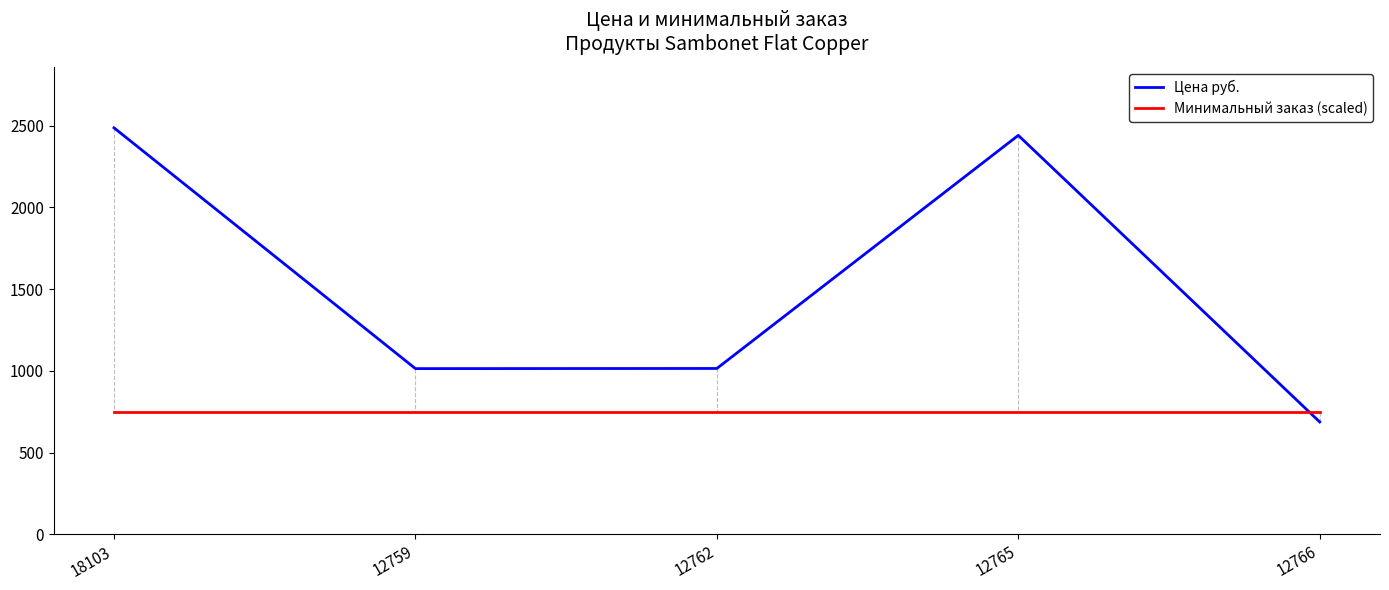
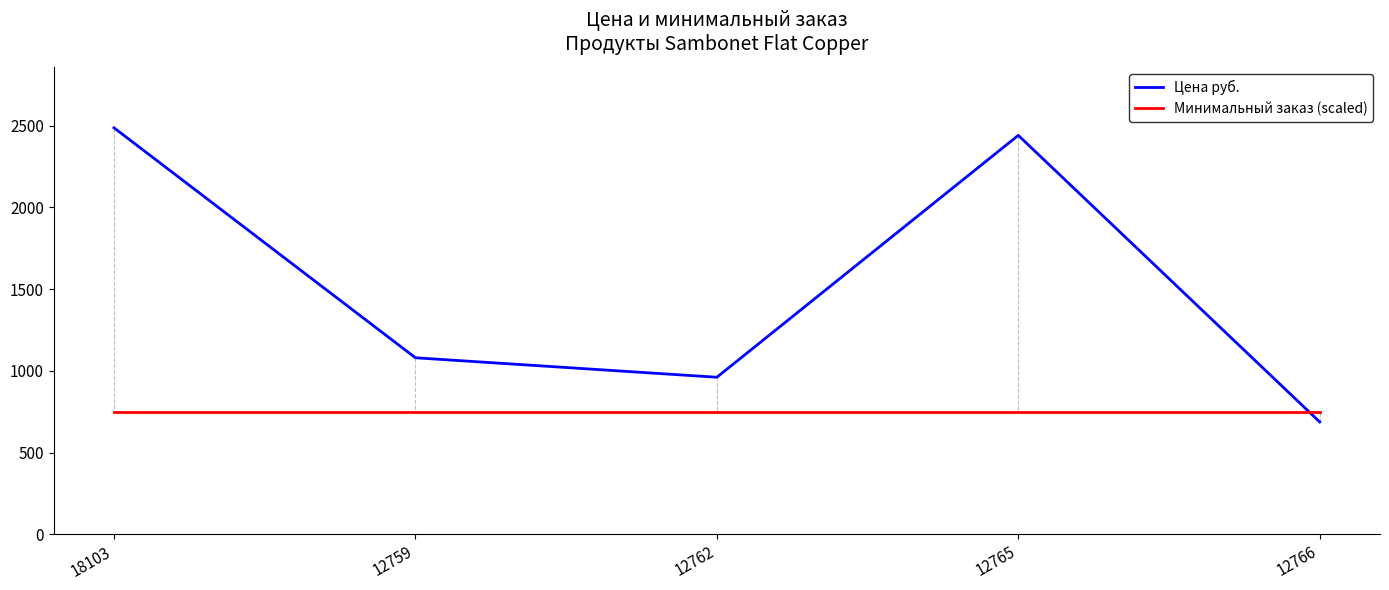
Цена руб., 12759: 1010 -> 1080
Цена руб., 12762: 1010 -> 960
